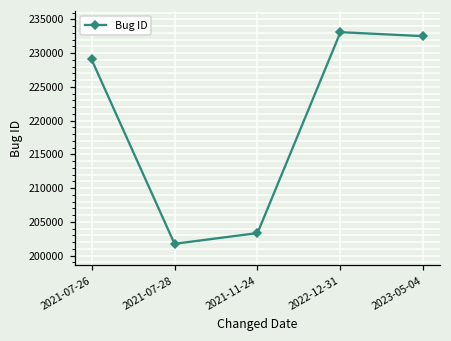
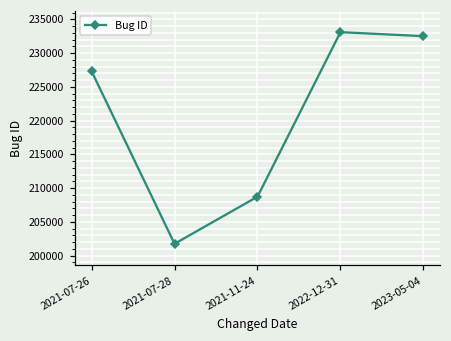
2021-07-26: 229000 -> 227000
2021-11-24: 203000 -> 209000
